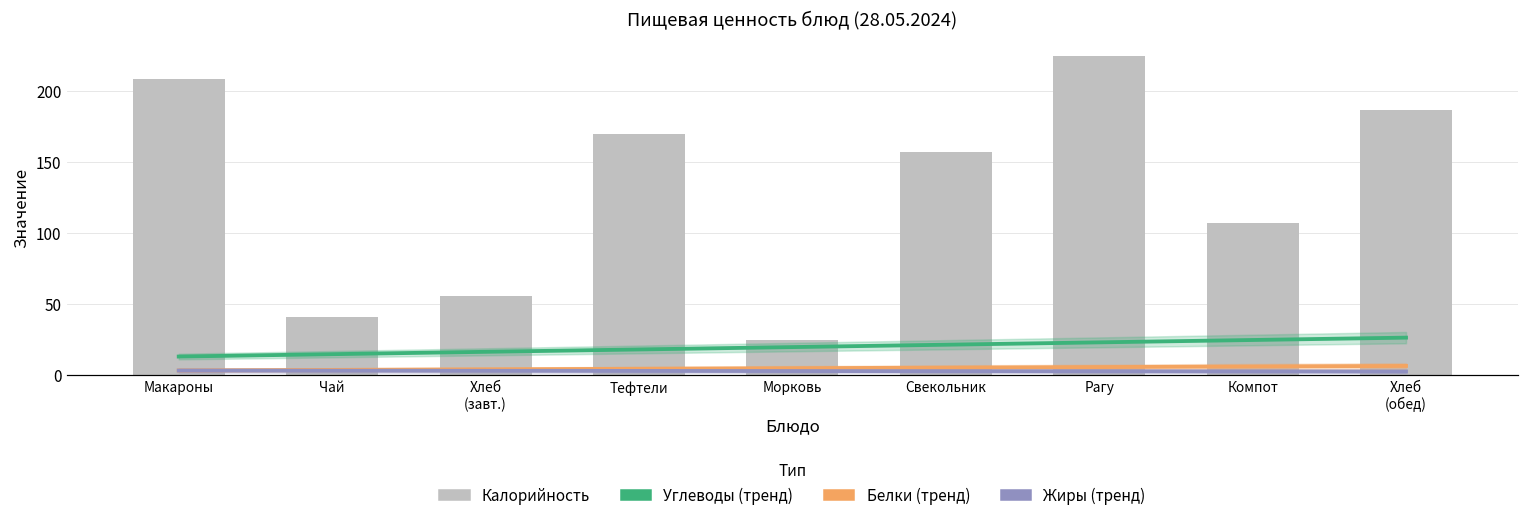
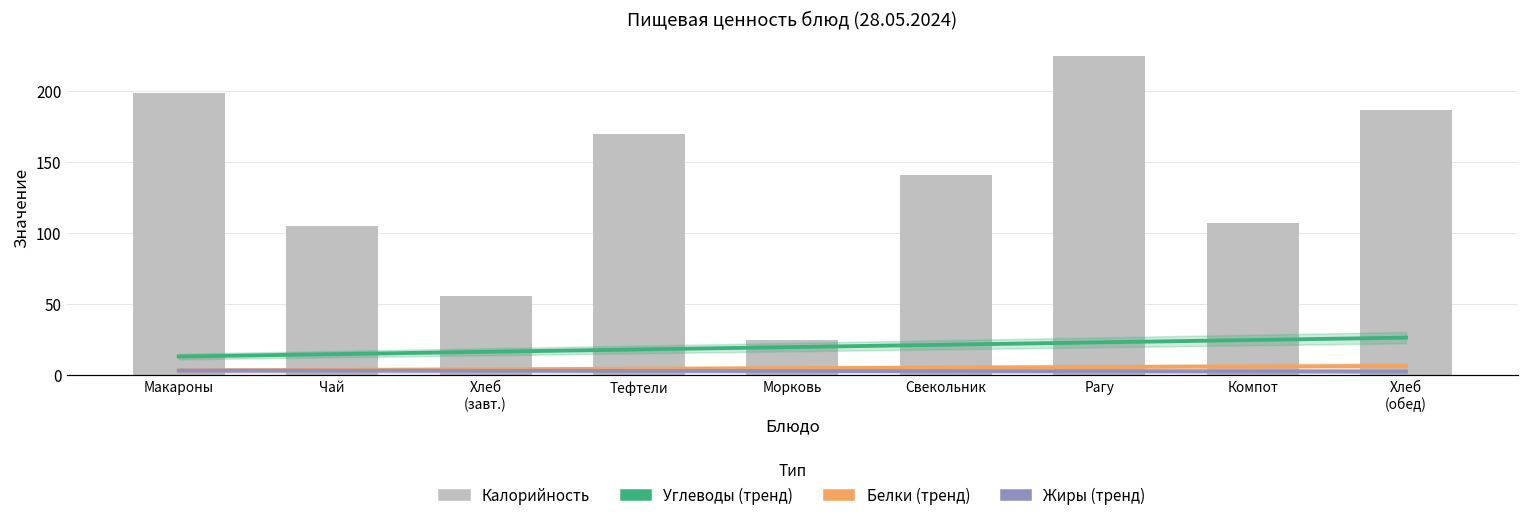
Калорийность, Макароны: 209 -> 199
Калорийность, Чай: 41 -> 105
Калорийность, Свекольник: 157 -> 141
